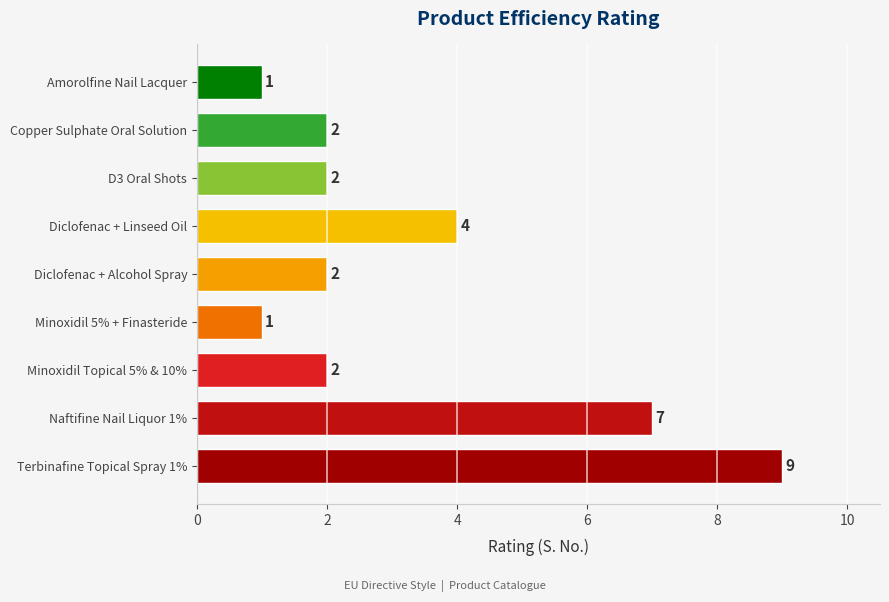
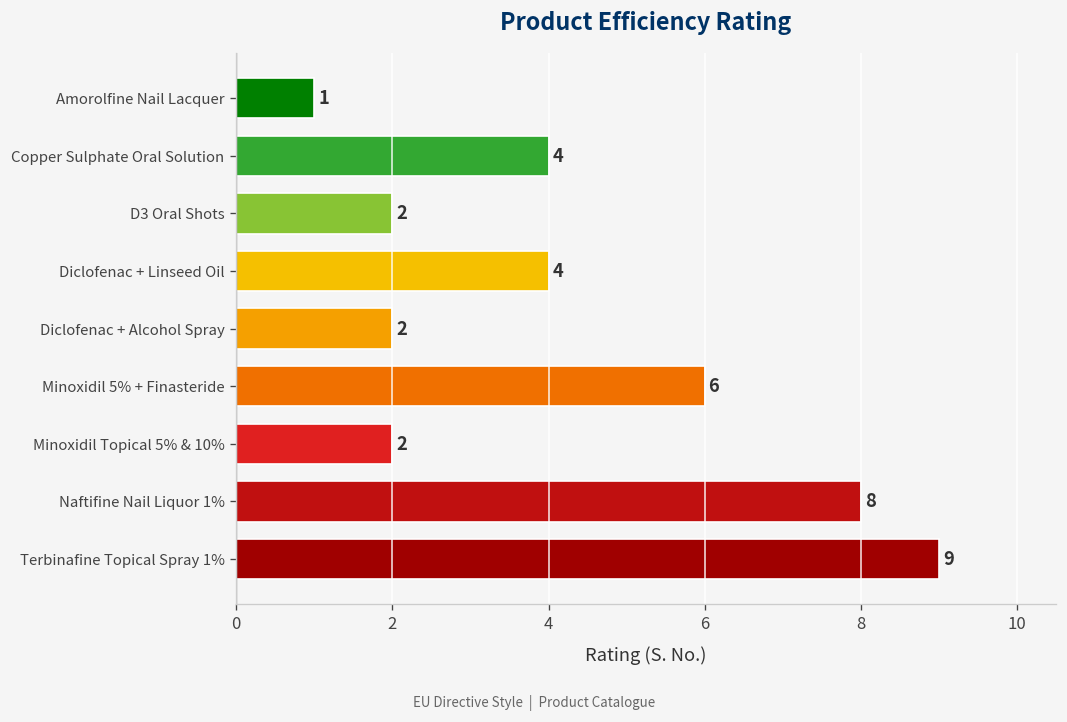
Copper Sulphate Oral Solution: 2 -> 4
Minoxidil 5% + Finasteride: 1 -> 6
Naftifine Nail Liquor 1%: 7 -> 8
